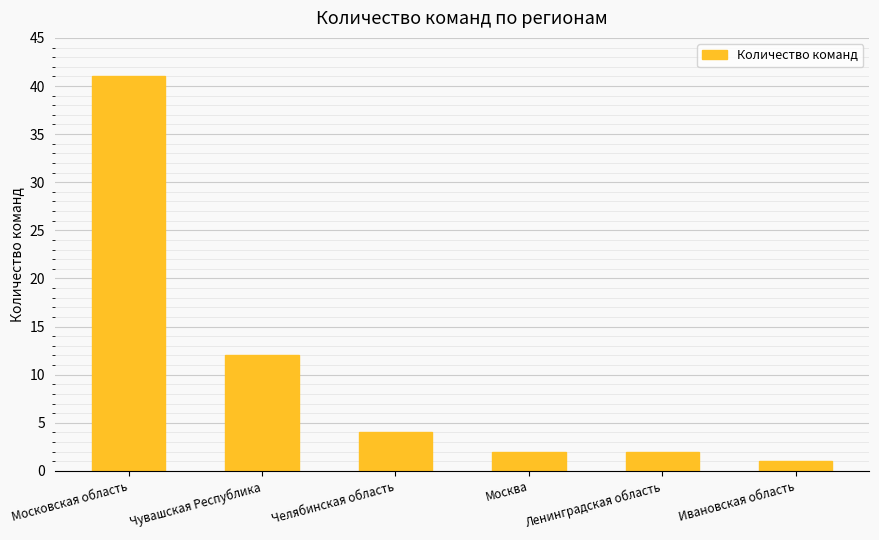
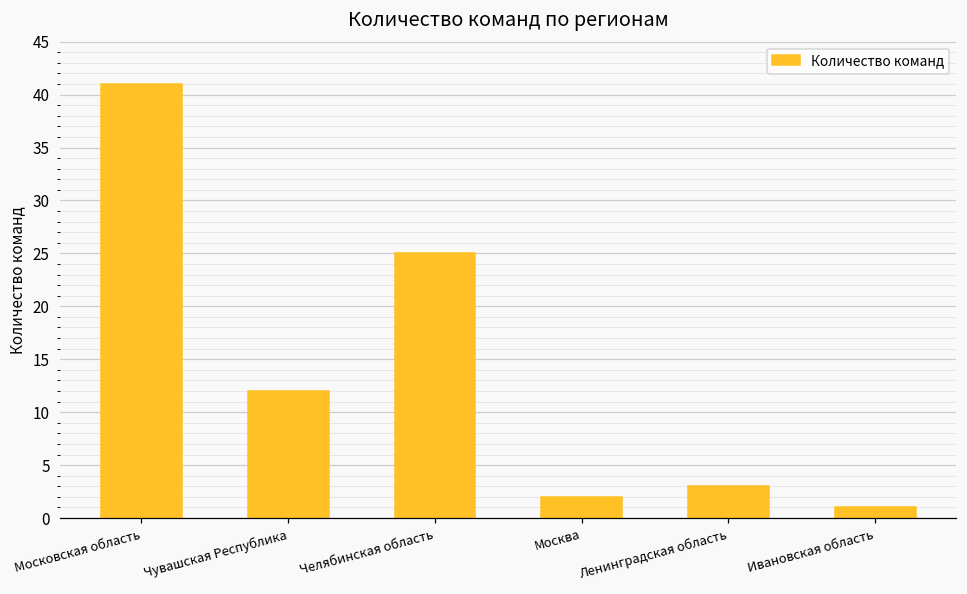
Челябинская область: 4 -> 25
Ленинградская область: 2 -> 3
